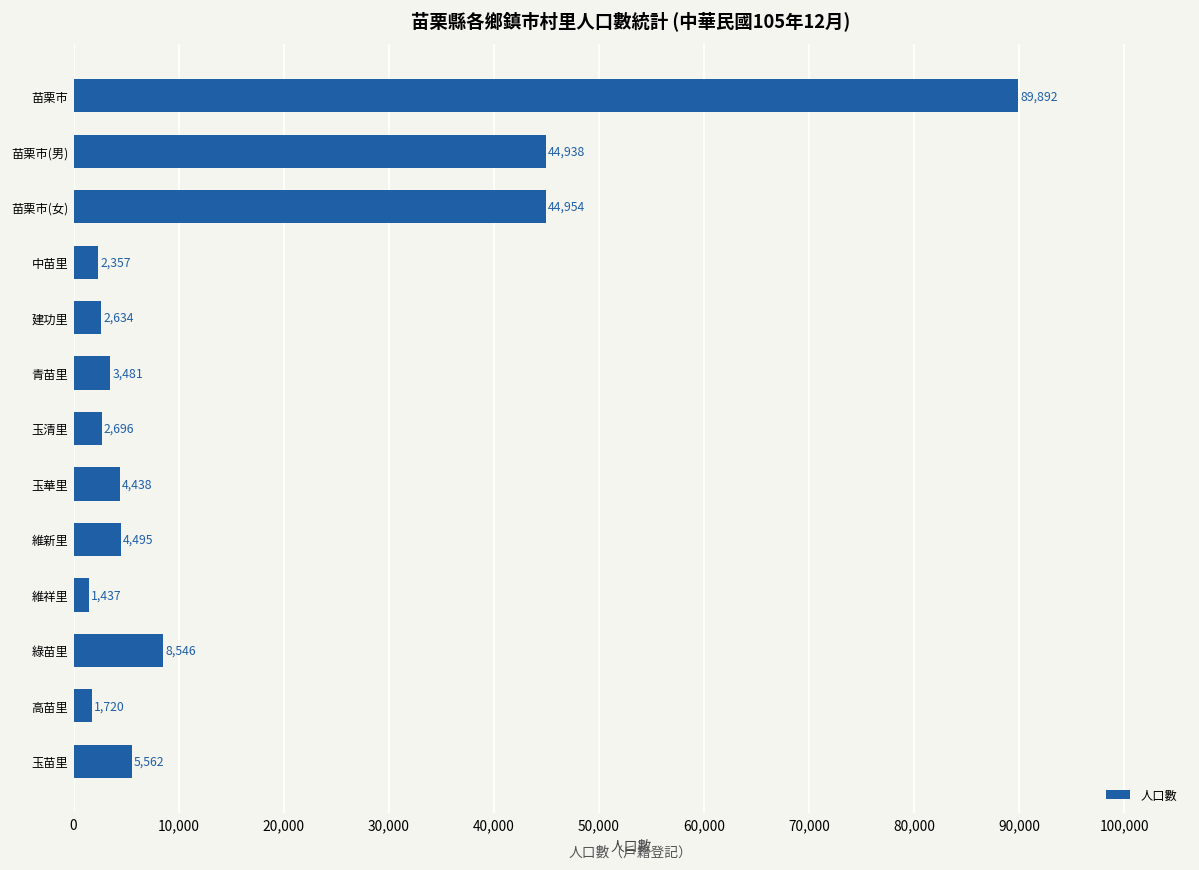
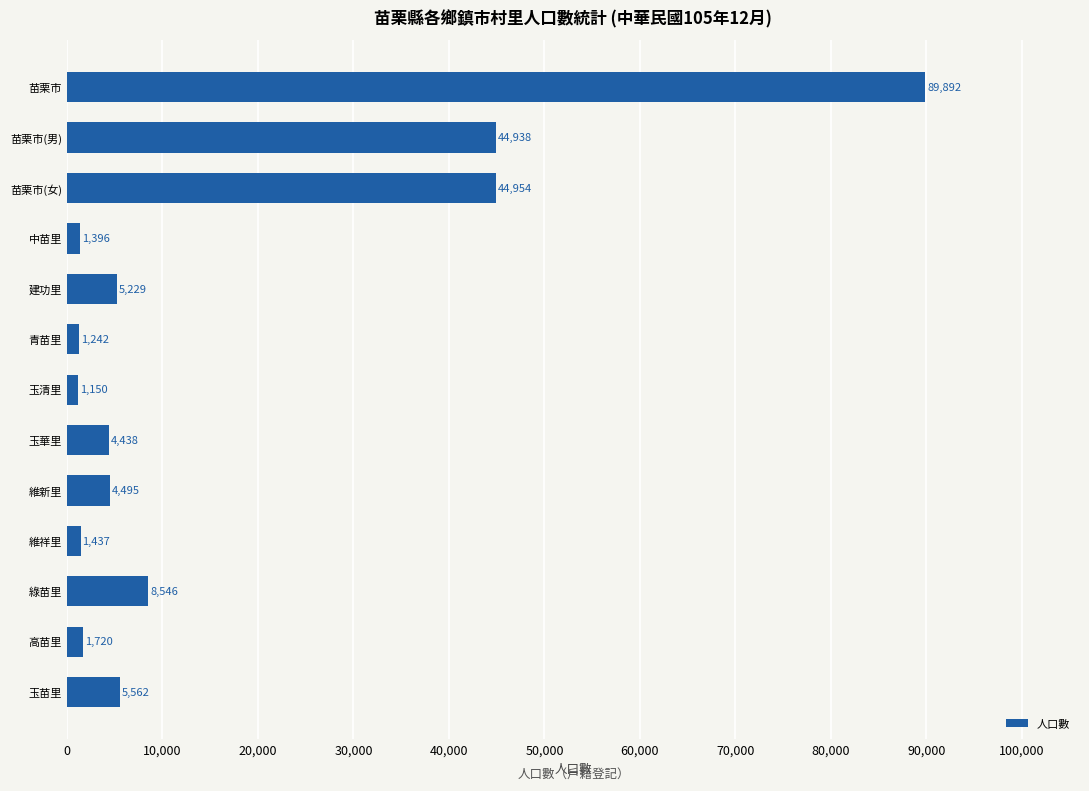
中苗里: 2,357 -> 1,396
建功里: 2,634 -> 5,229
青苗里: 3,481 -> 1,242
玉清里: 2,696 -> 1,150
